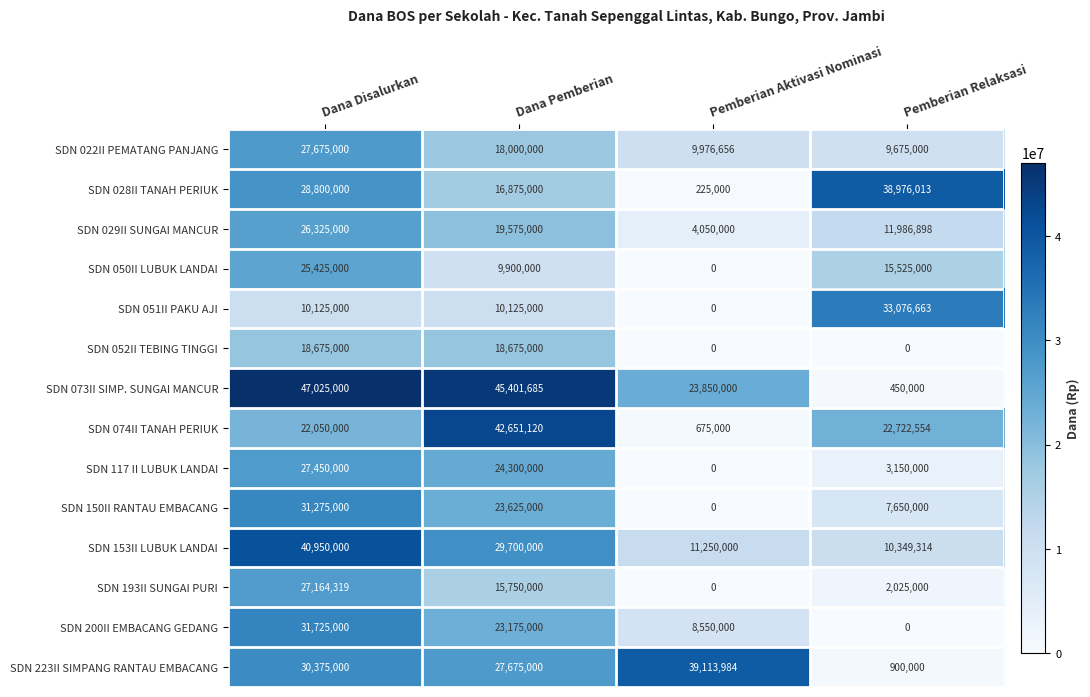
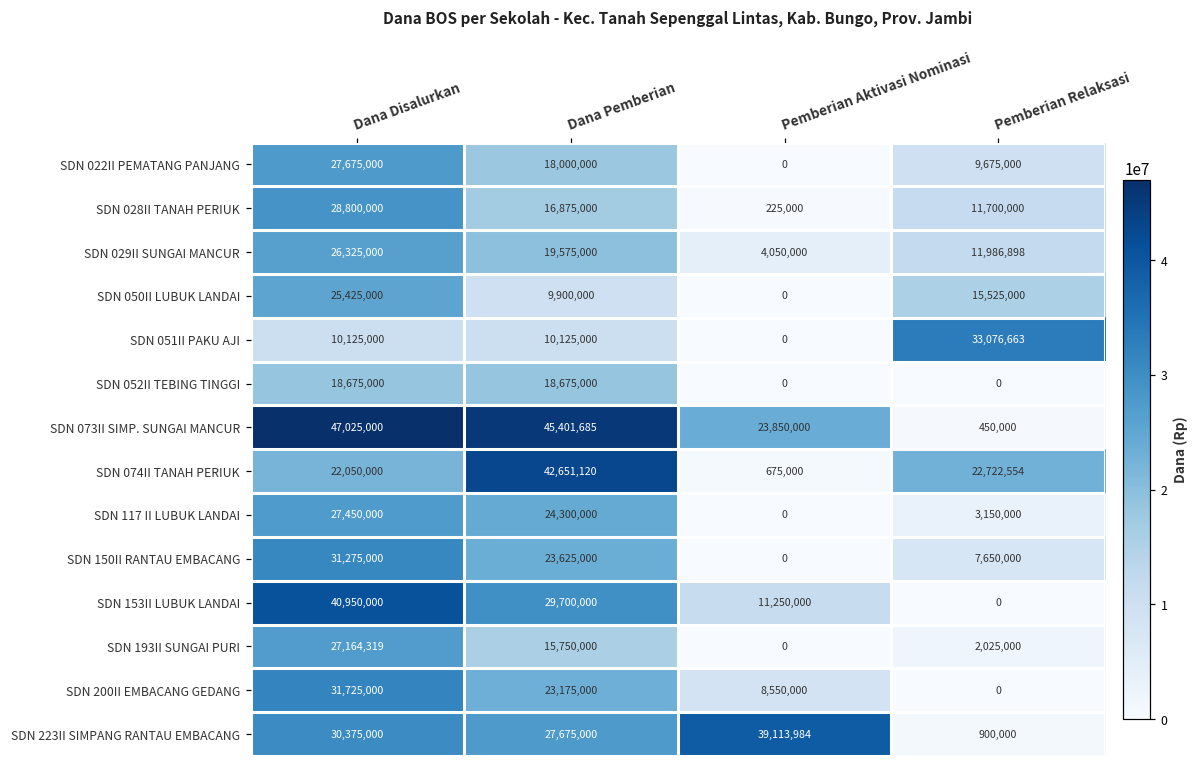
SDN 022II PEMATANG PANJANG, Pemberian Aktivasi Nominasi: 9,976,656 -> 0
SDN 028II TANAH PERIUK, Pemberian Relaksasi: 38,976,013 -> 11,700,000
SDN 153II LUBUK LANDAI, Pemberian Relaksasi: 10,349,314 -> 0
